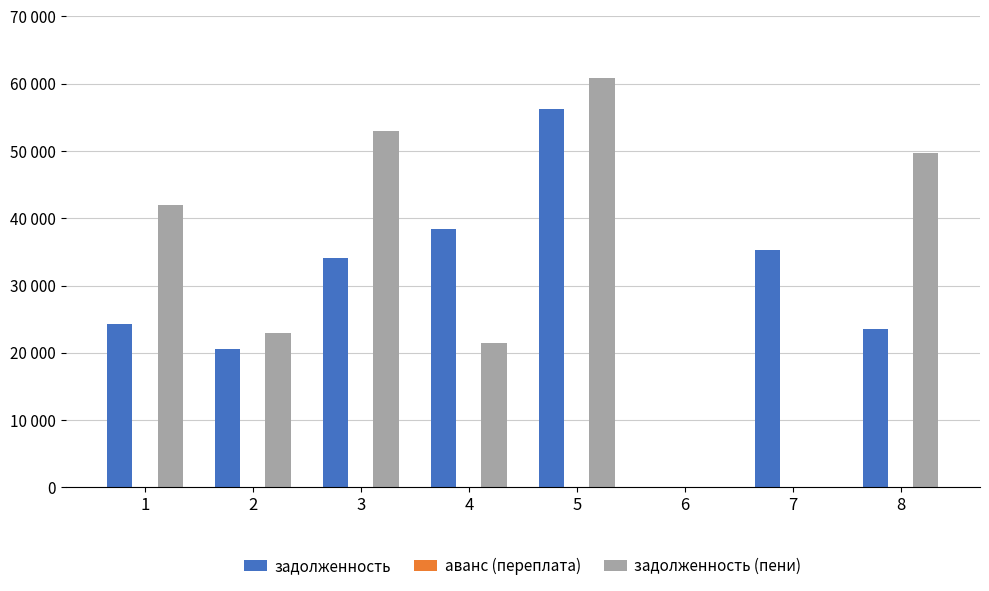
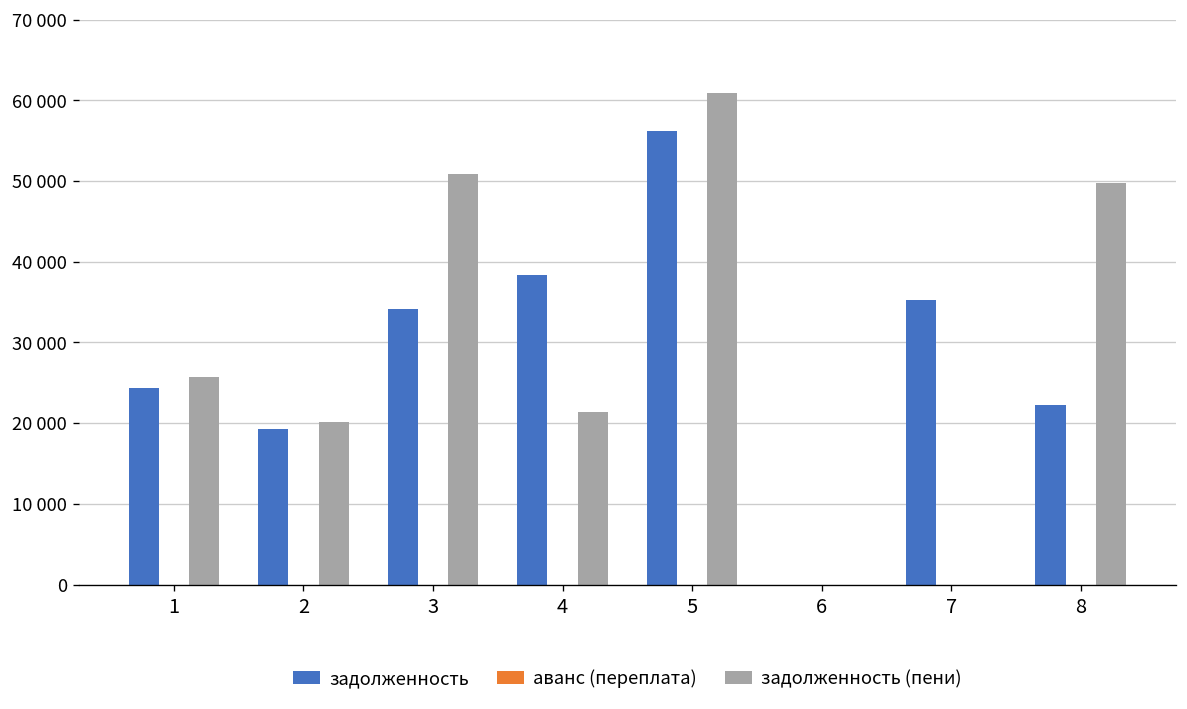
задолженность (пени), 1: 42000 -> 26000
задолженность, 2: 21000 -> 19000
задолженность (пени), 2: 23000 -> 20000
задолженность (пени), 3: 53000 -> 51000
задолженность, 8: 24000 -> 22000
